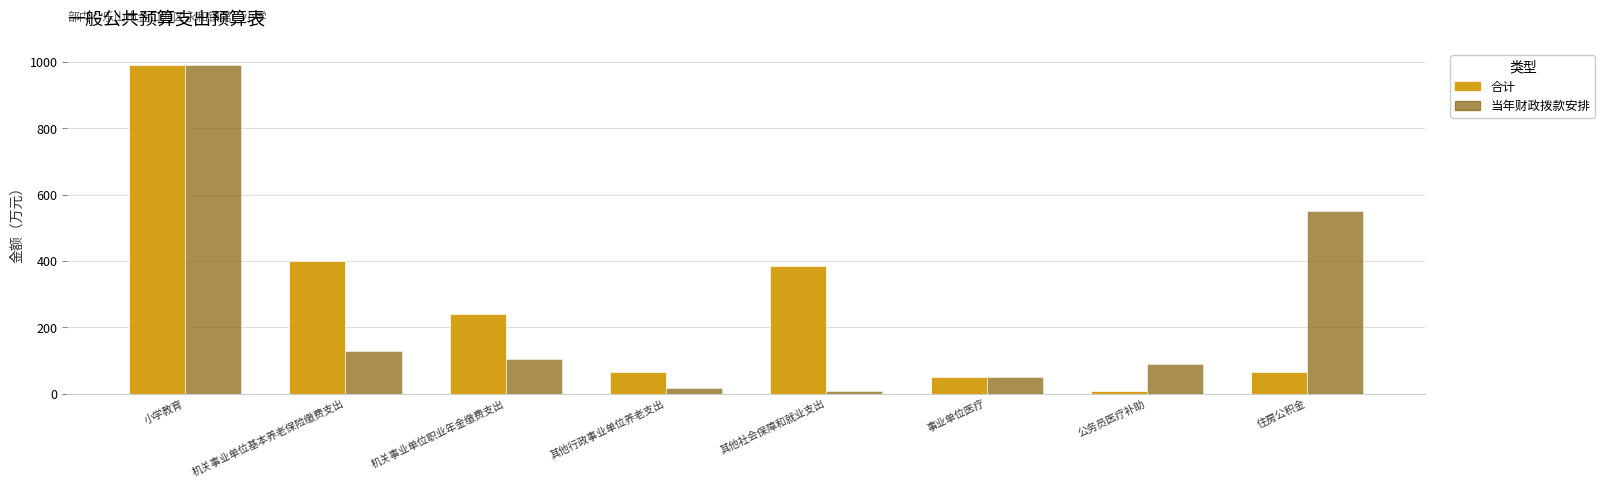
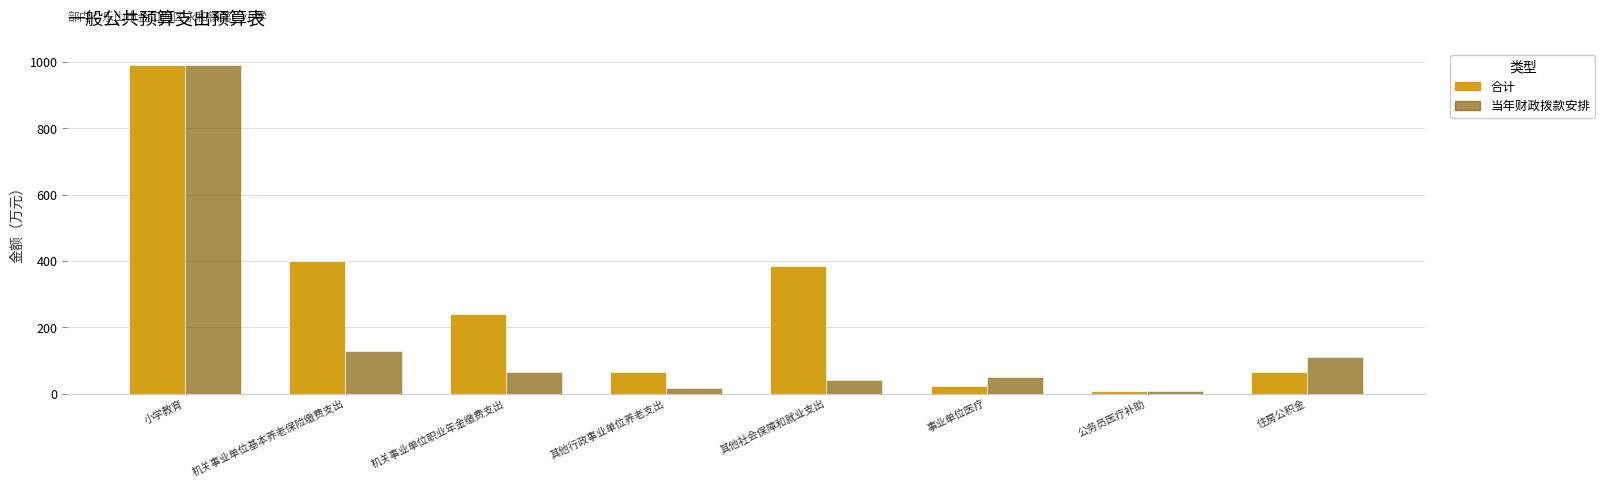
当年财政拨款安排, 机关事业单位职业年金缴费支出: 100 -> 60
当年财政拨款安排, 其他社会保障和就业支出: 10 -> 40
合计, 事业单位医疗: 50 -> 20
当年财政拨款安排, 公务员医疗补助: 90 -> 10
当年财政拨款安排, 住房公积金: 550 -> 110
